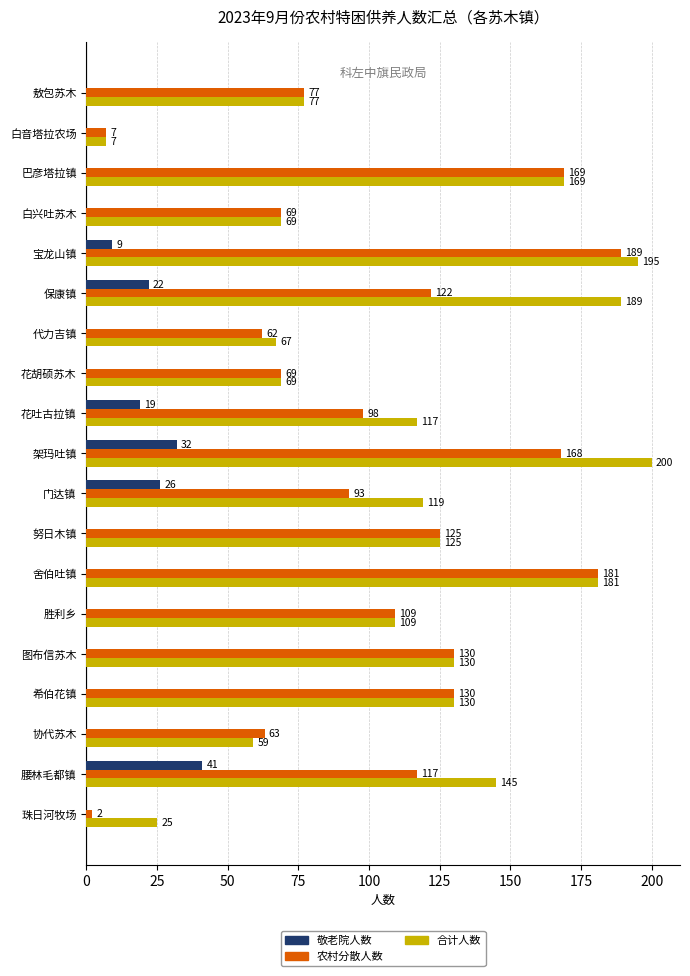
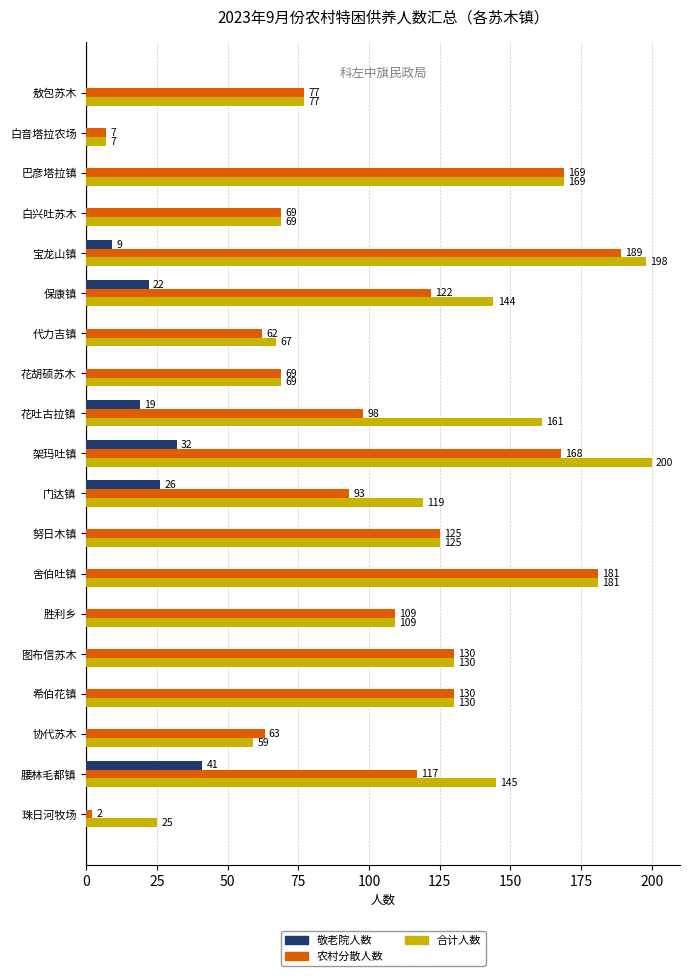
合计人数, 宝龙山镇: 195 -> 198
合计人数, 保康镇: 189 -> 144
合计人数, 花吐古拉镇: 117 -> 161
